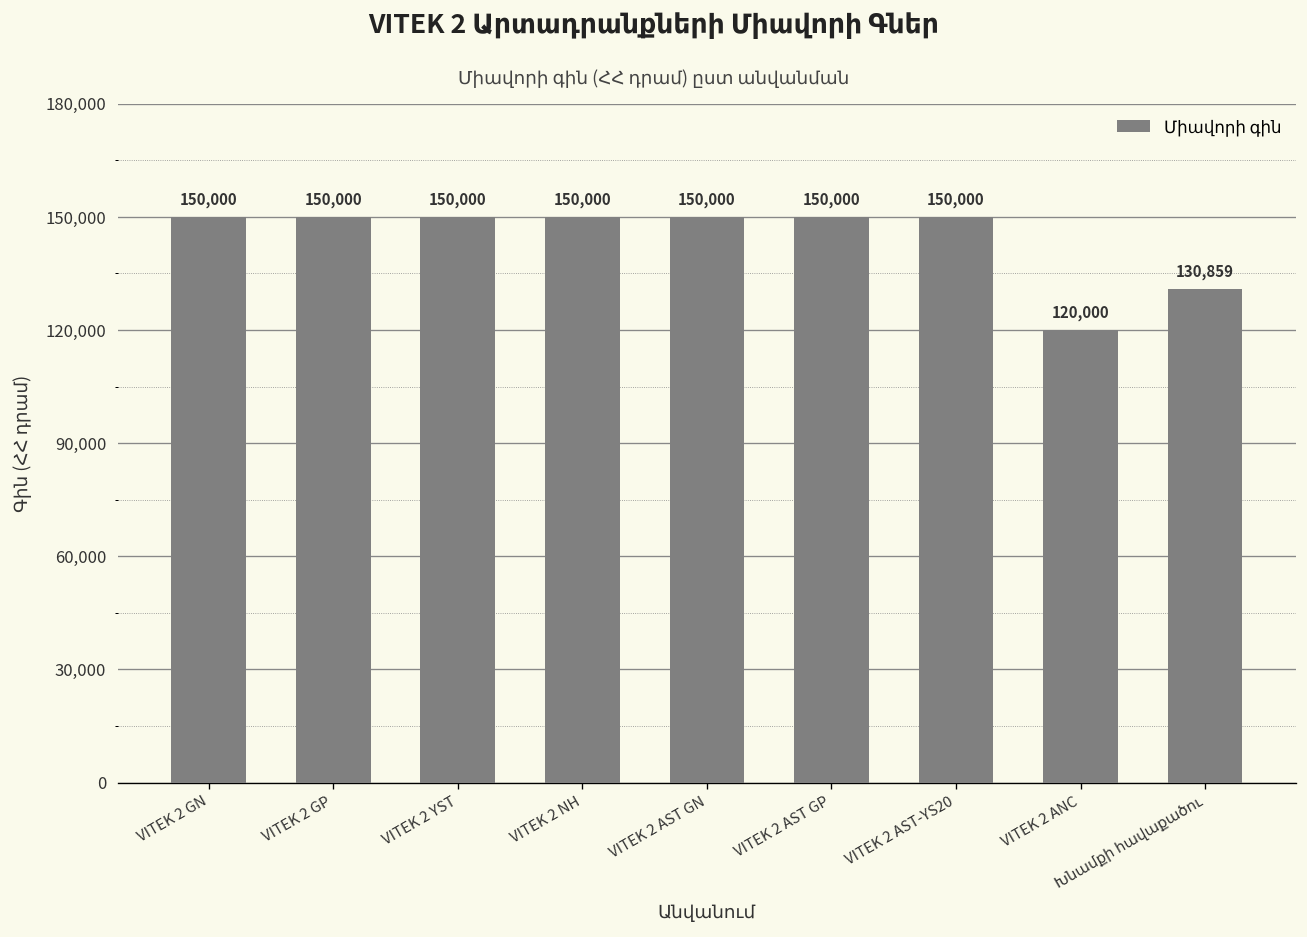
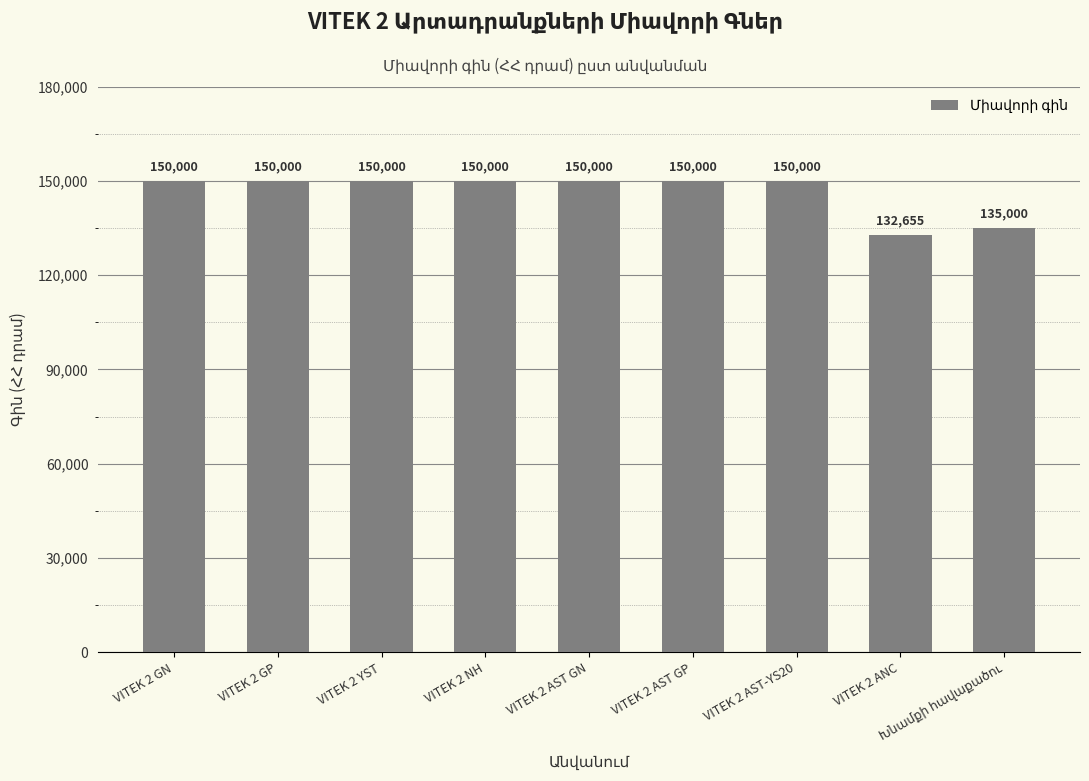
VITEK 2 ANC: 120,000 -> 132,655
Խնամքի հավաքածու: 130,859 -> 135,000
